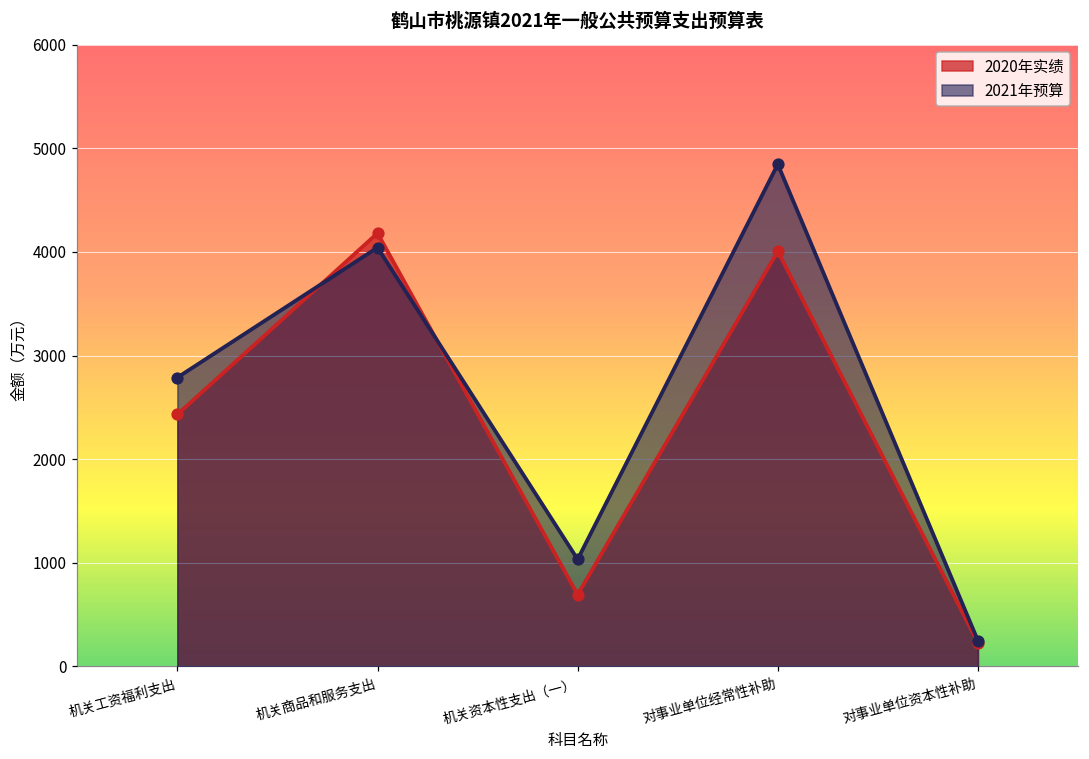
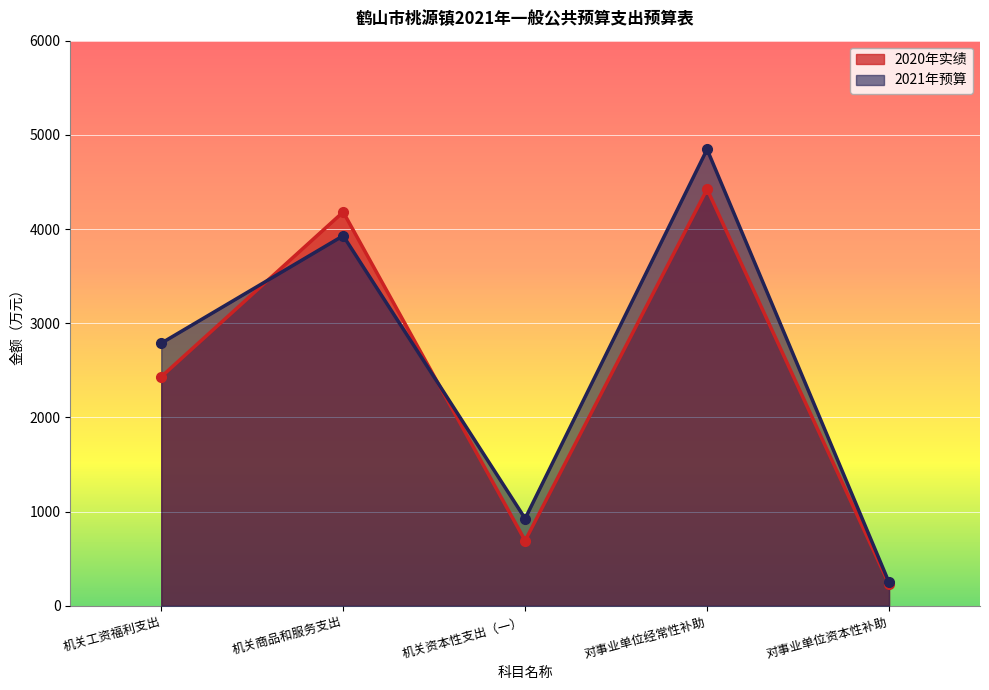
2021年预算, 机关商品和服务支出: 4000 -> 3900
2021年预算, 机关资本性支出（一）: 1000 -> 900
2020年实绩, 对事业单位经常性补助: 4000 -> 4400
